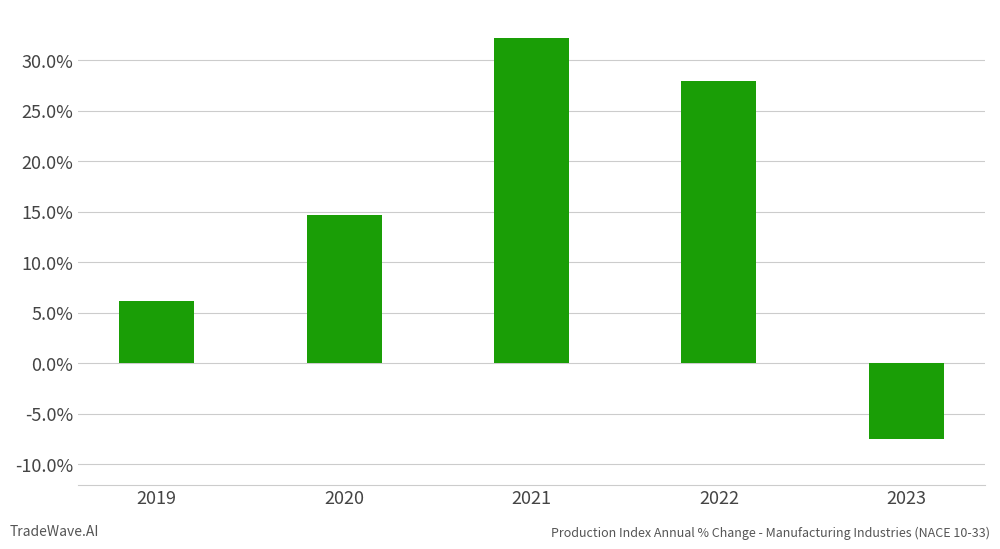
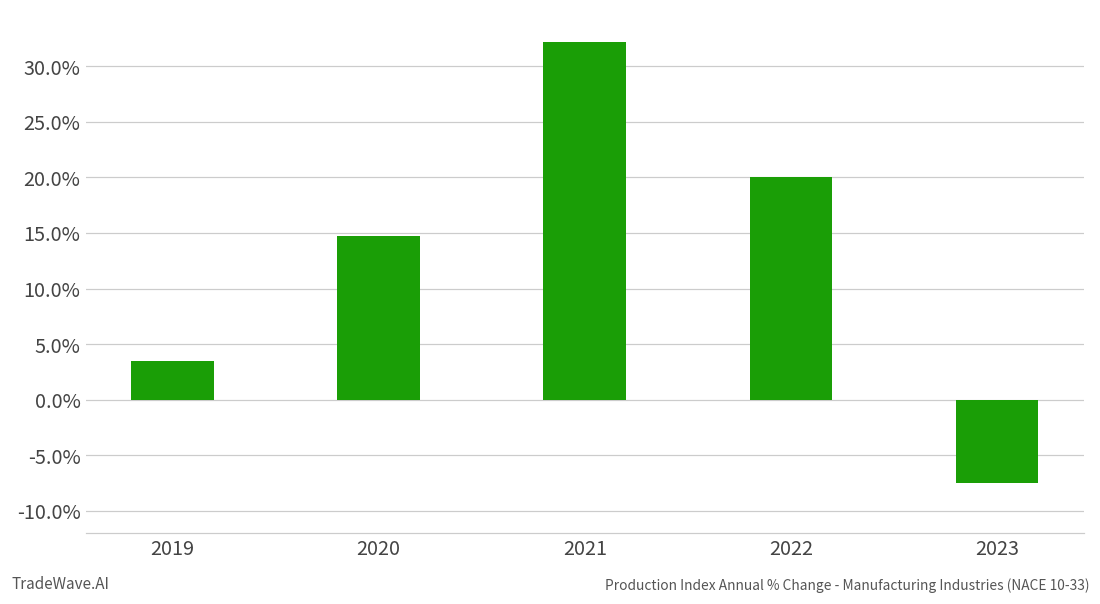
2019: 6.2% -> 3.5%
2022: 27.9% -> 20.0%
